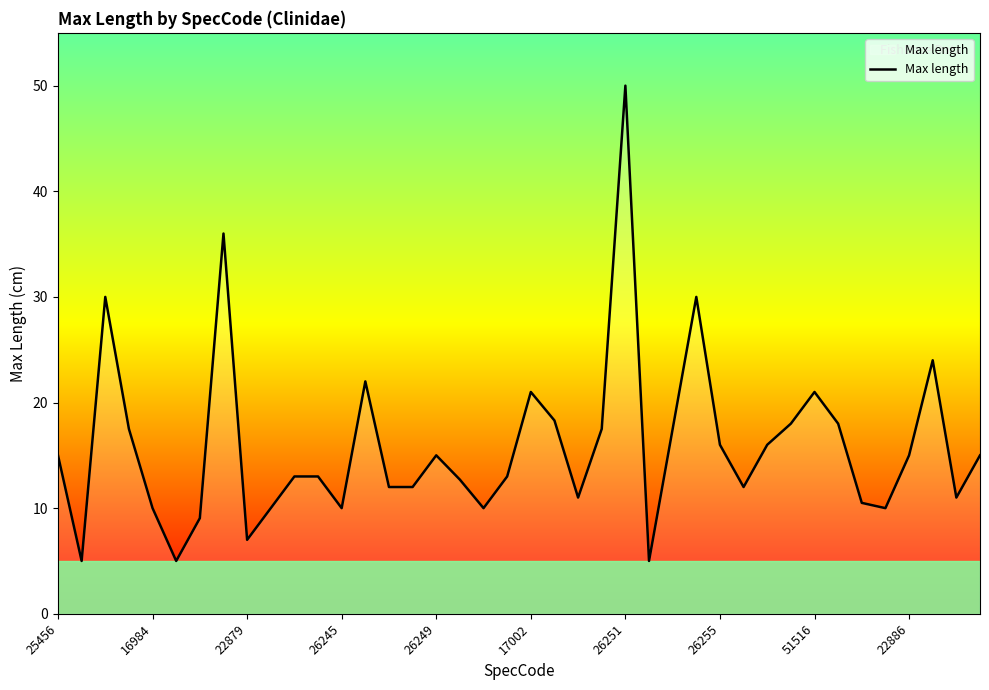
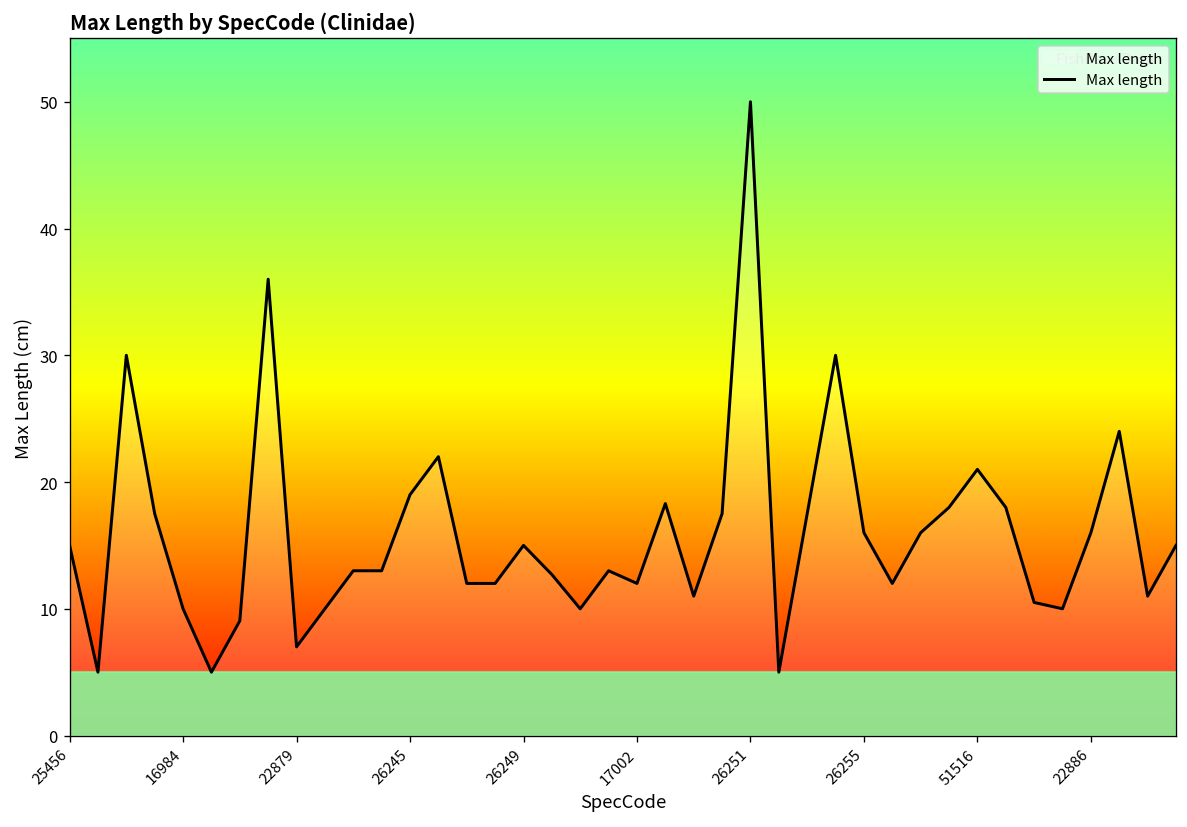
26245: 10 -> 19
17002: 21 -> 12
22886: 15 -> 16
